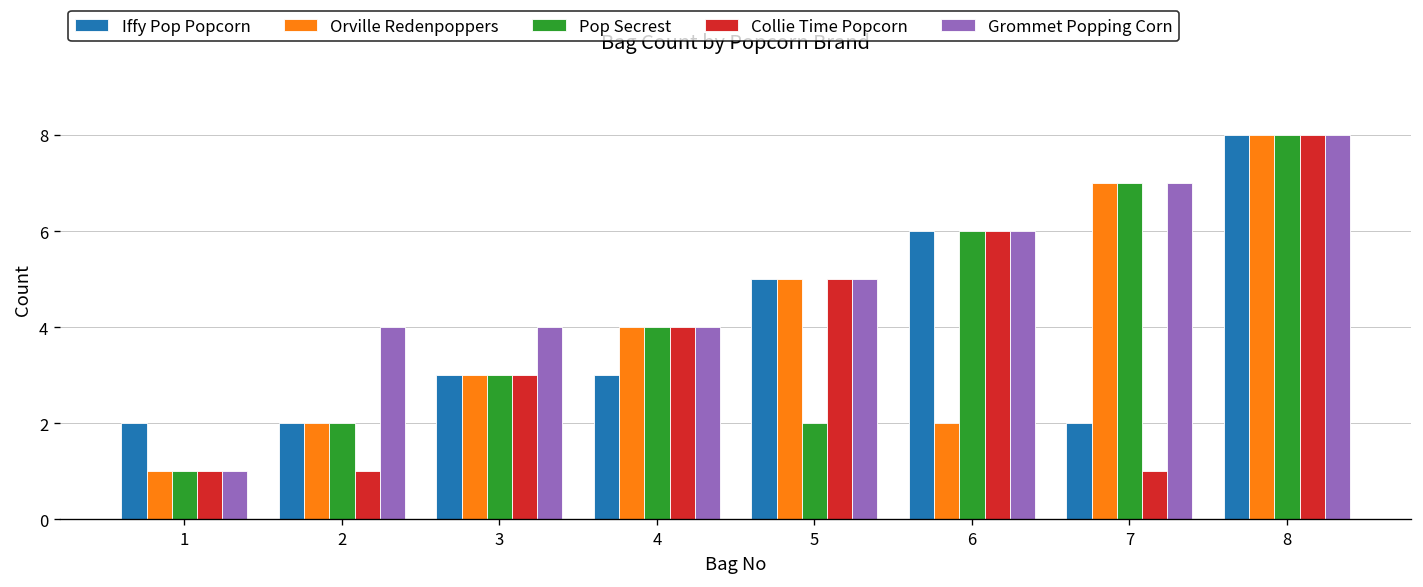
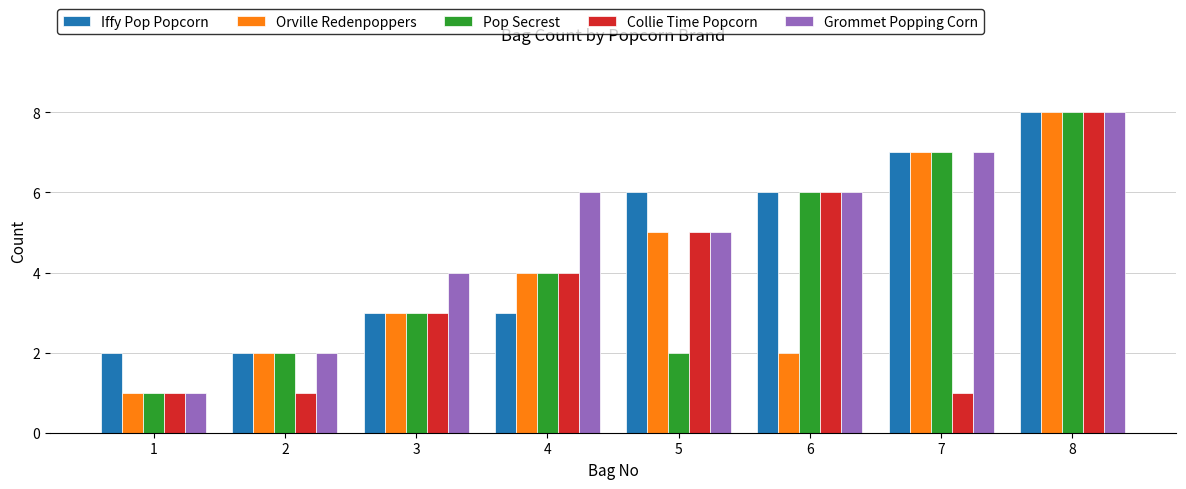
Grommet Popping Corn, 2: 4 -> 2
Grommet Popping Corn, 4: 4 -> 6
Iffy Pop Popcorn, 5: 5 -> 6
Iffy Pop Popcorn, 7: 2 -> 7
